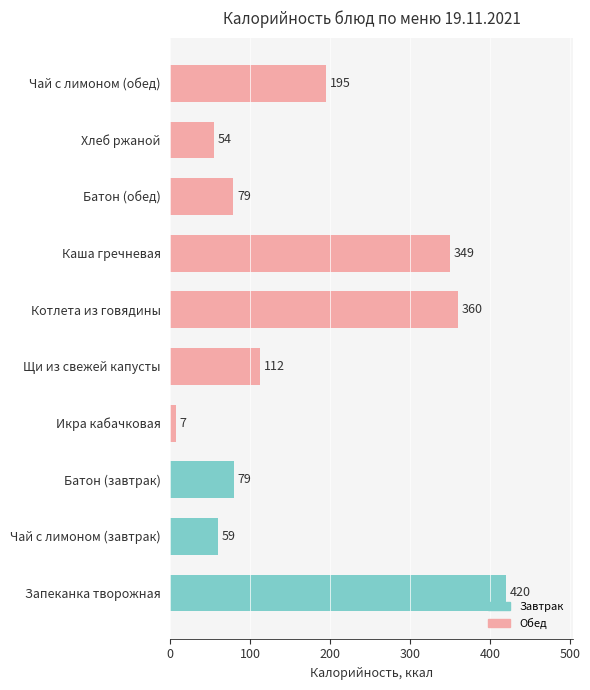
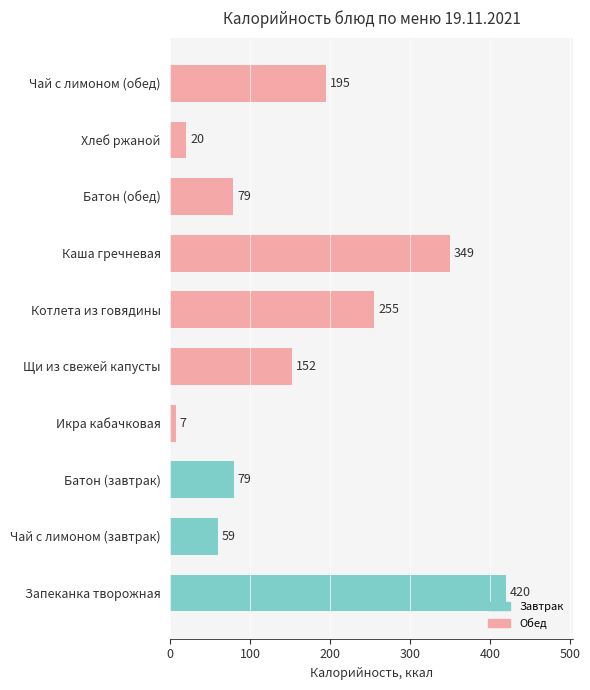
Хлеб ржаной: 54 -> 20
Котлета из говядины: 360 -> 255
Щи из свежей капусты: 112 -> 152
